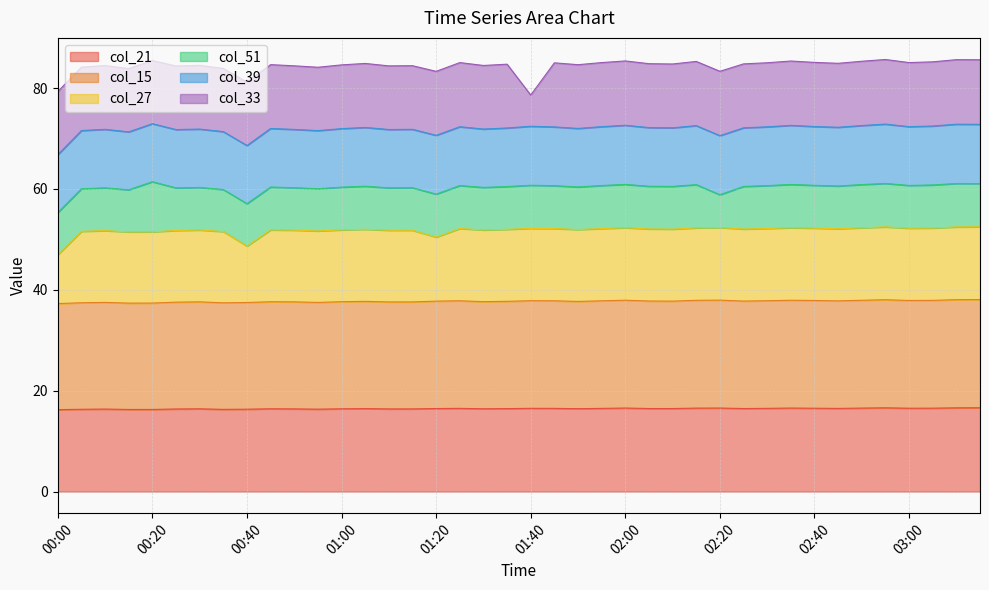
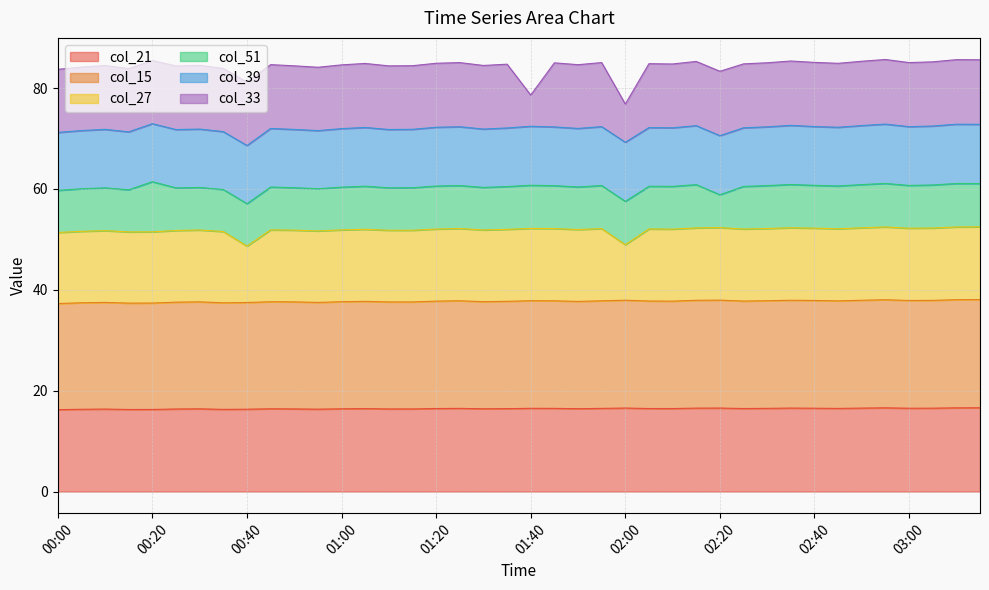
col_27, 00:00: 10 -> 14
col_27, 01:20: 13 -> 14
col_27, 02:00: 14 -> 11
col_33, 02:00: 13 -> 8
